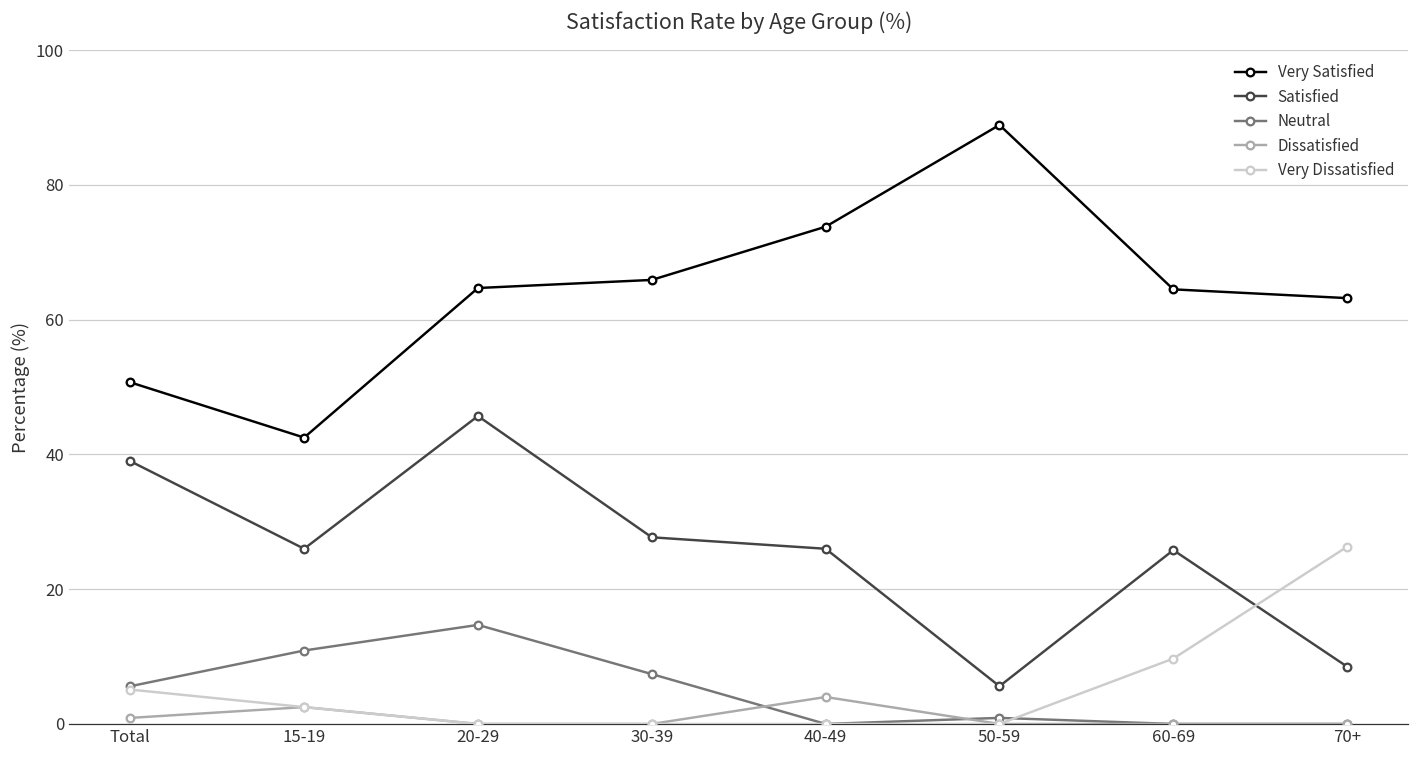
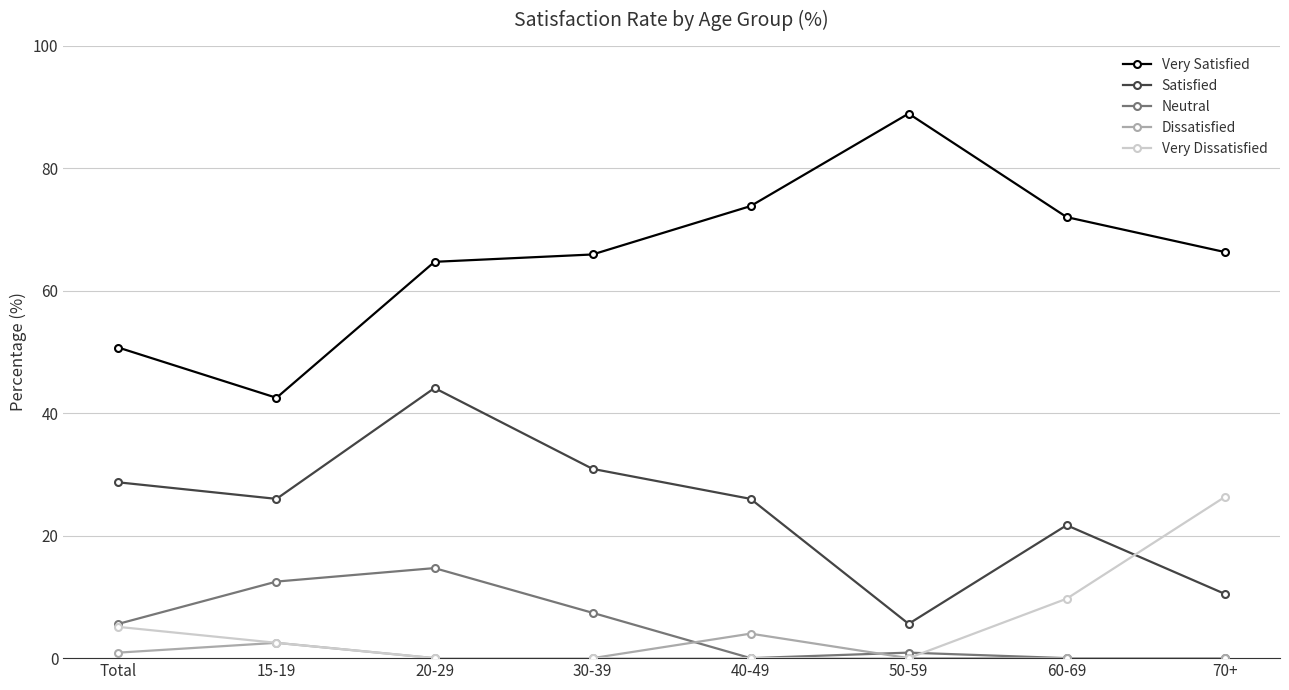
Satisfied, Total: 39 -> 29
Neutral, 15-19: 11 -> 13
Satisfied, 20-29: 46 -> 44
Satisfied, 30-39: 28 -> 31
Very Satisfied, 60-69: 65 -> 72
Satisfied, 60-69: 26 -> 22
Very Satisfied, 70+: 63 -> 66
Satisfied, 70+: 9 -> 11
